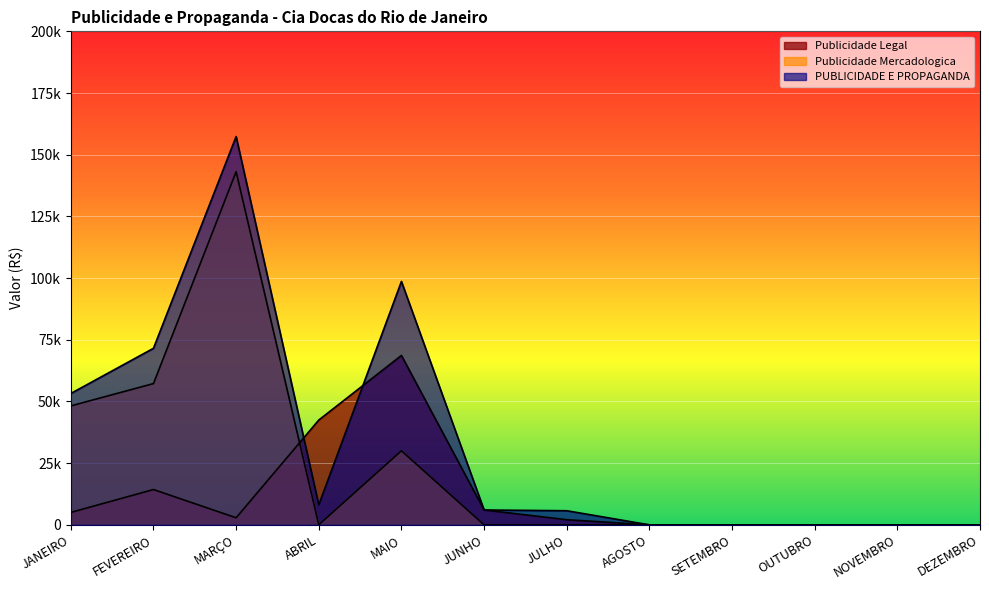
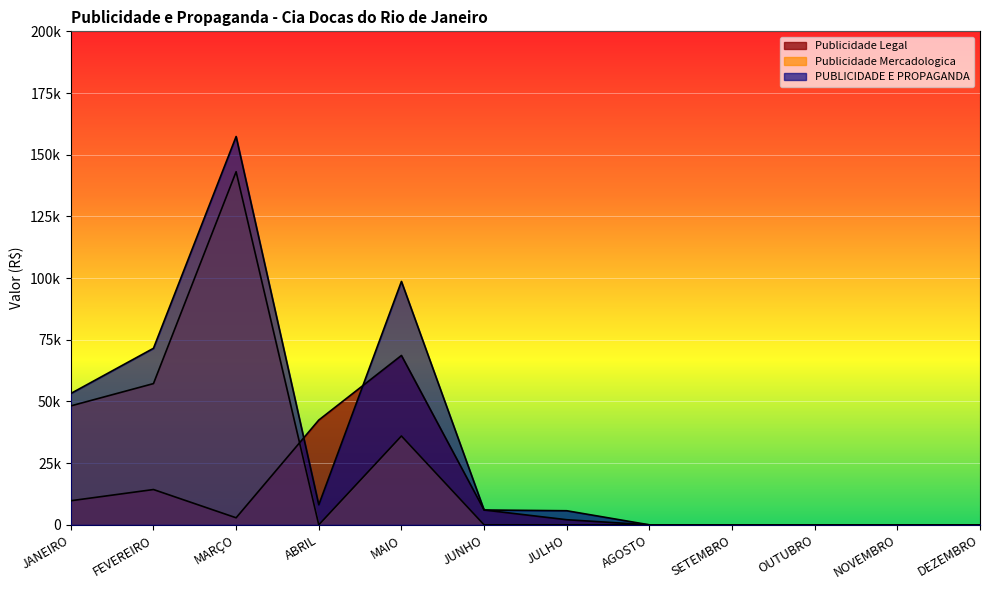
Publicidade Legal, JANEIRO: 5000 -> 10000
Publicidade Mercadologica, MAIO: 30000 -> 36000
